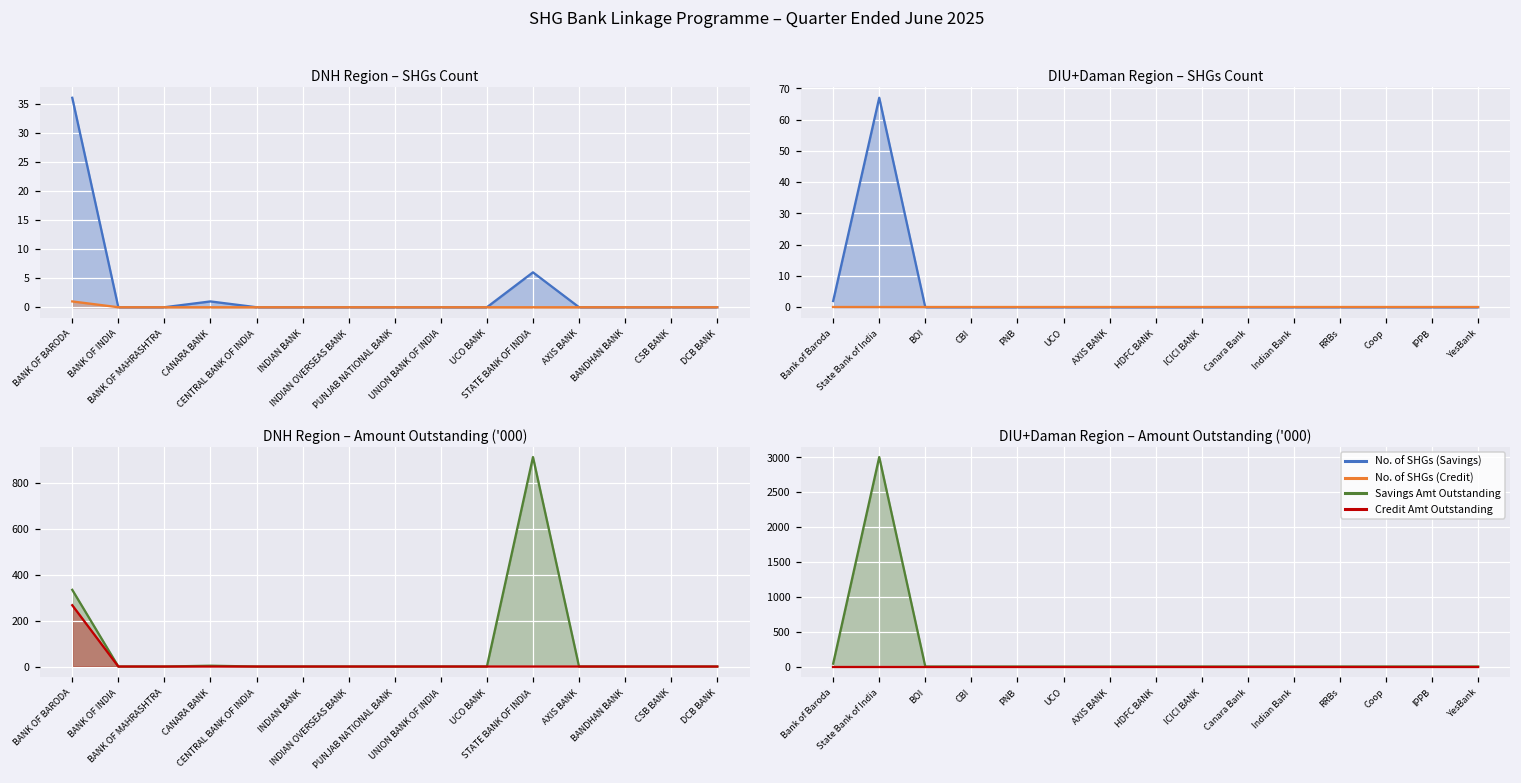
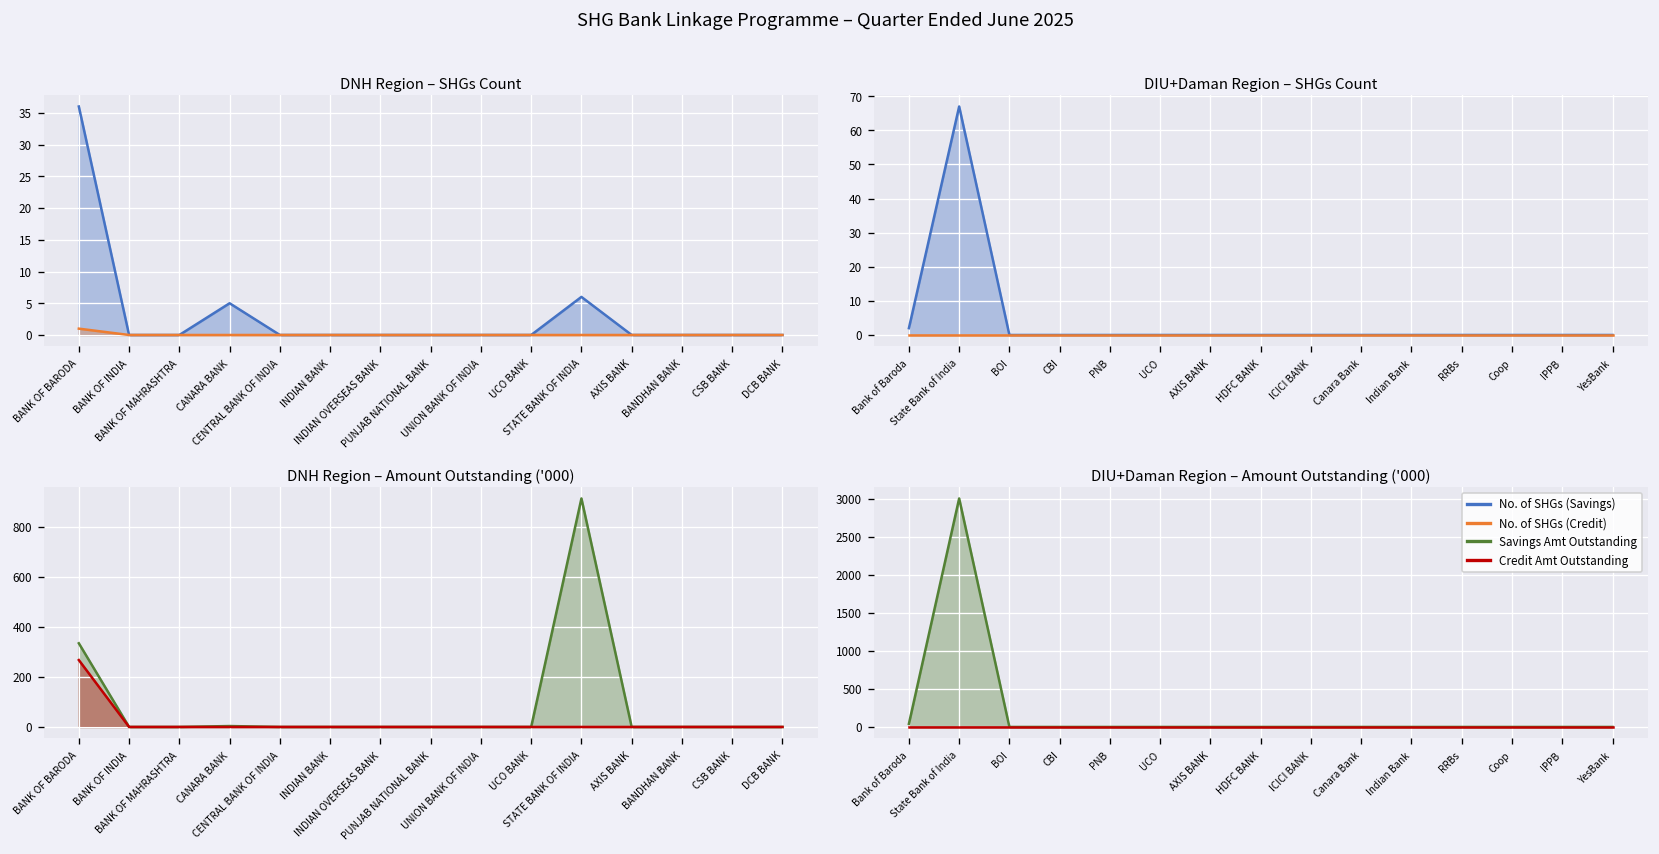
DNH Region – SHGs Count, No. of SHGs (Savings), CANARA BANK: 1 -> 5
